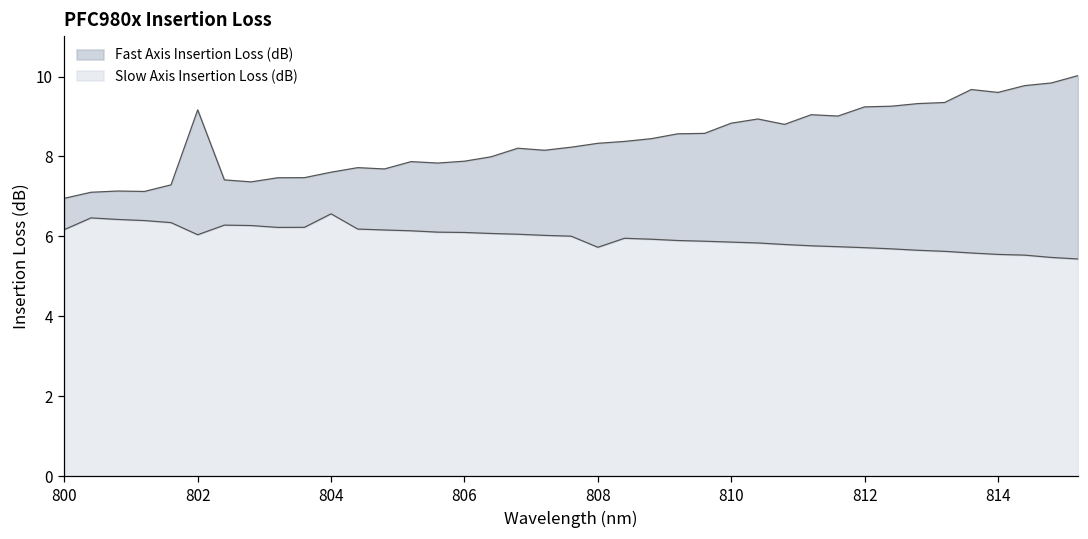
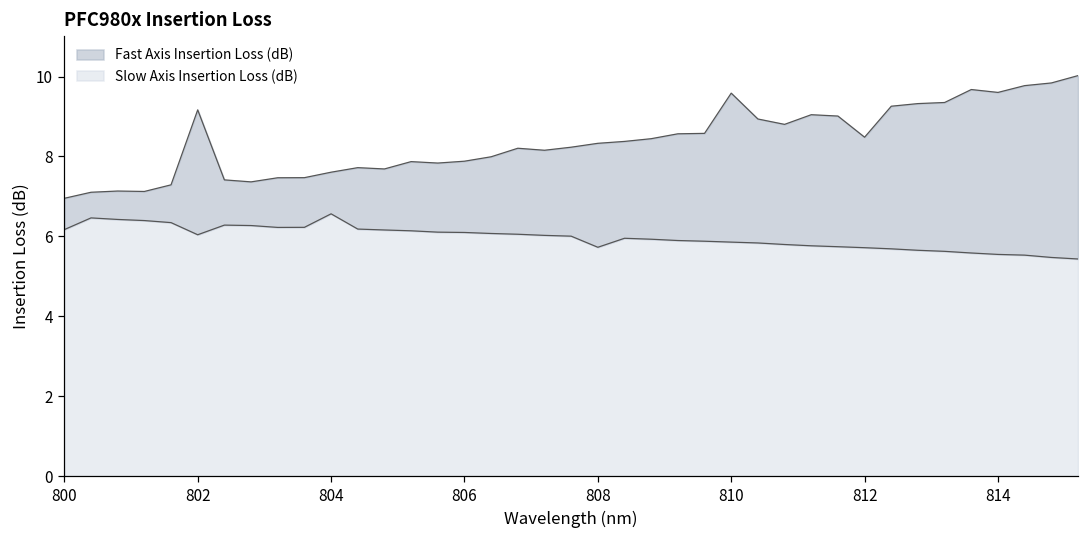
Fast Axis Insertion Loss (dB), 810: 8.8 -> 9.6
Fast Axis Insertion Loss (dB), 812: 9.2 -> 8.5
